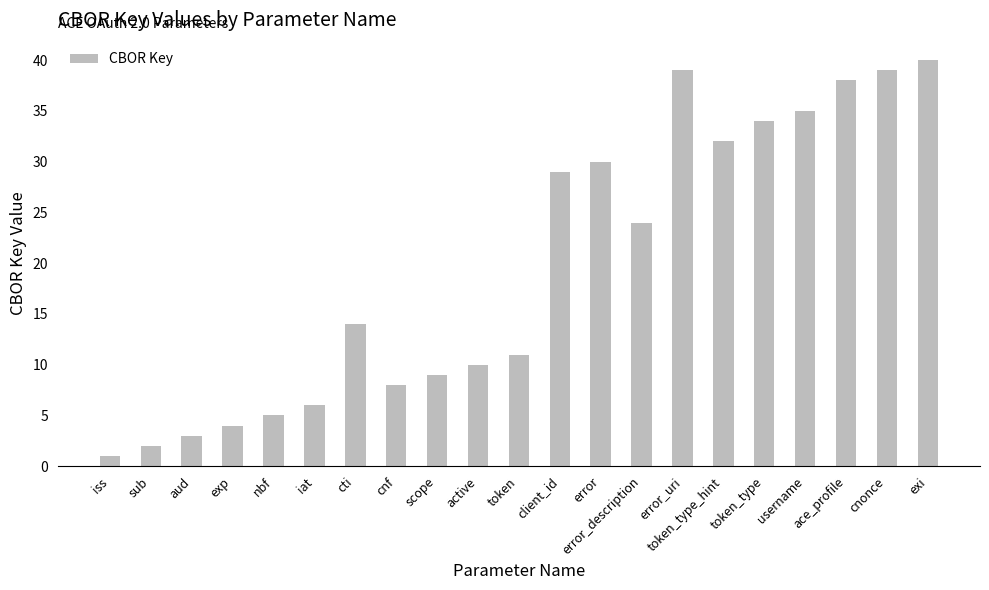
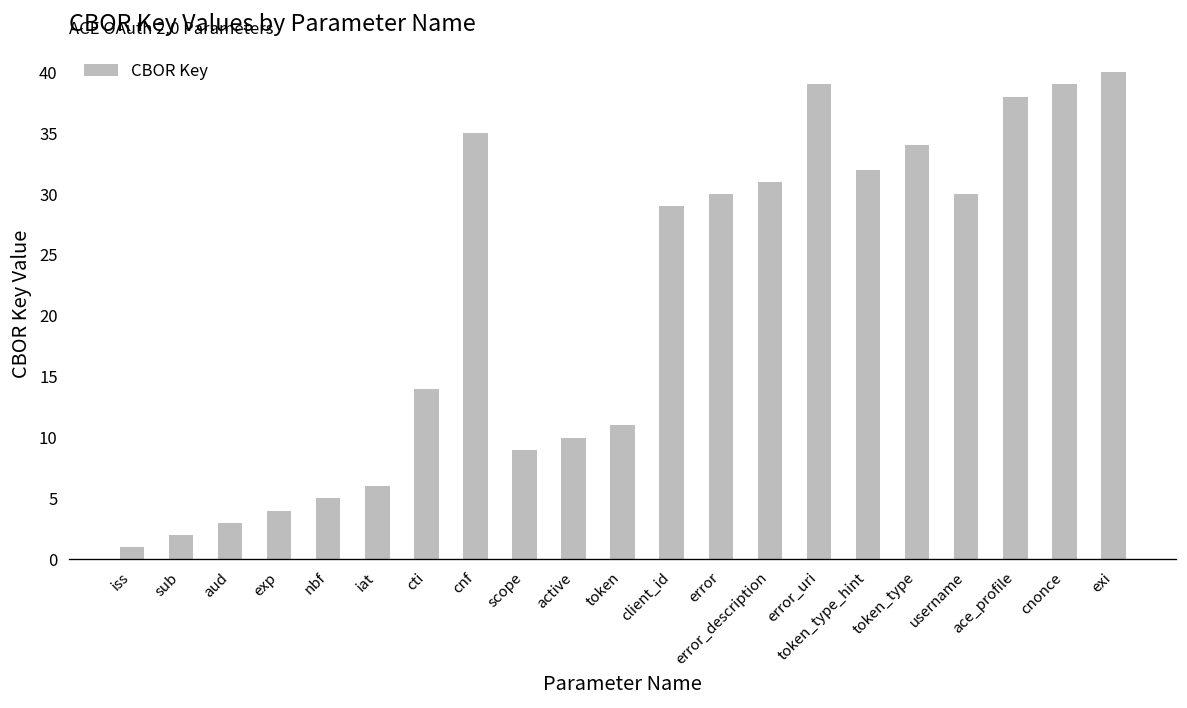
cnf: 8 -> 35
error_description: 24 -> 31
username: 35 -> 30
